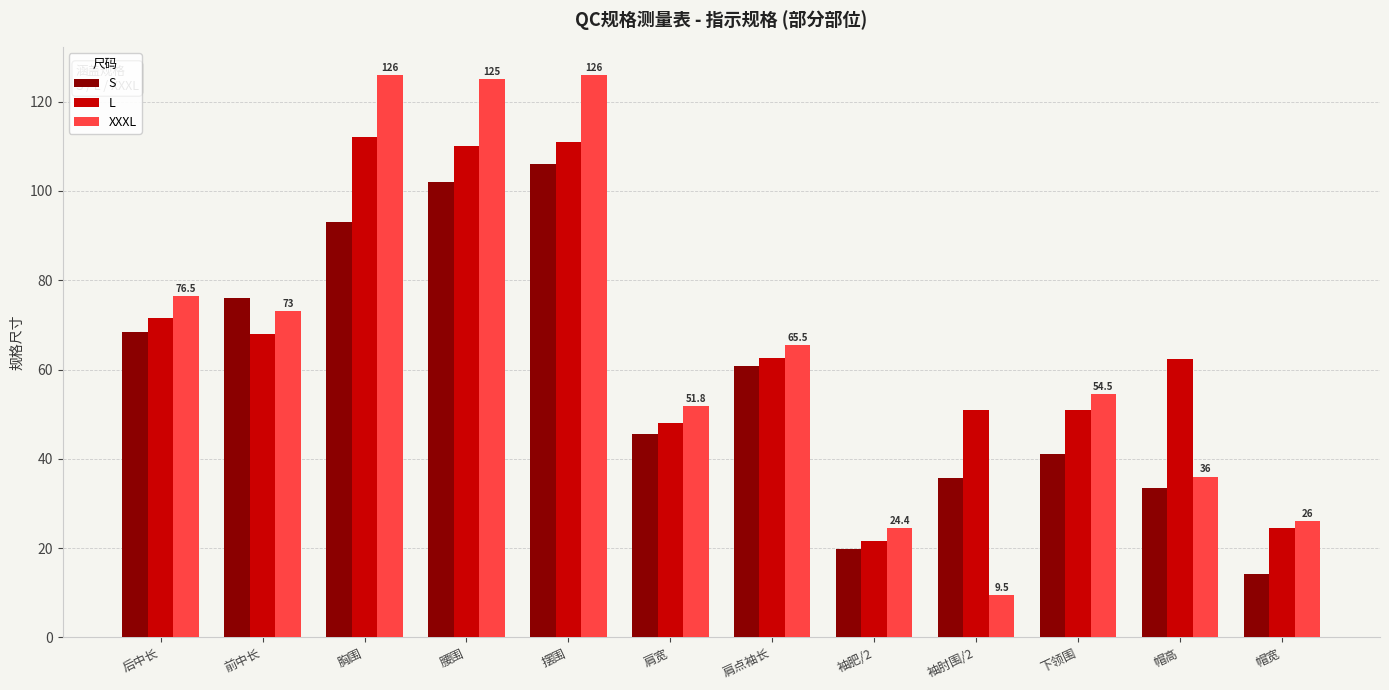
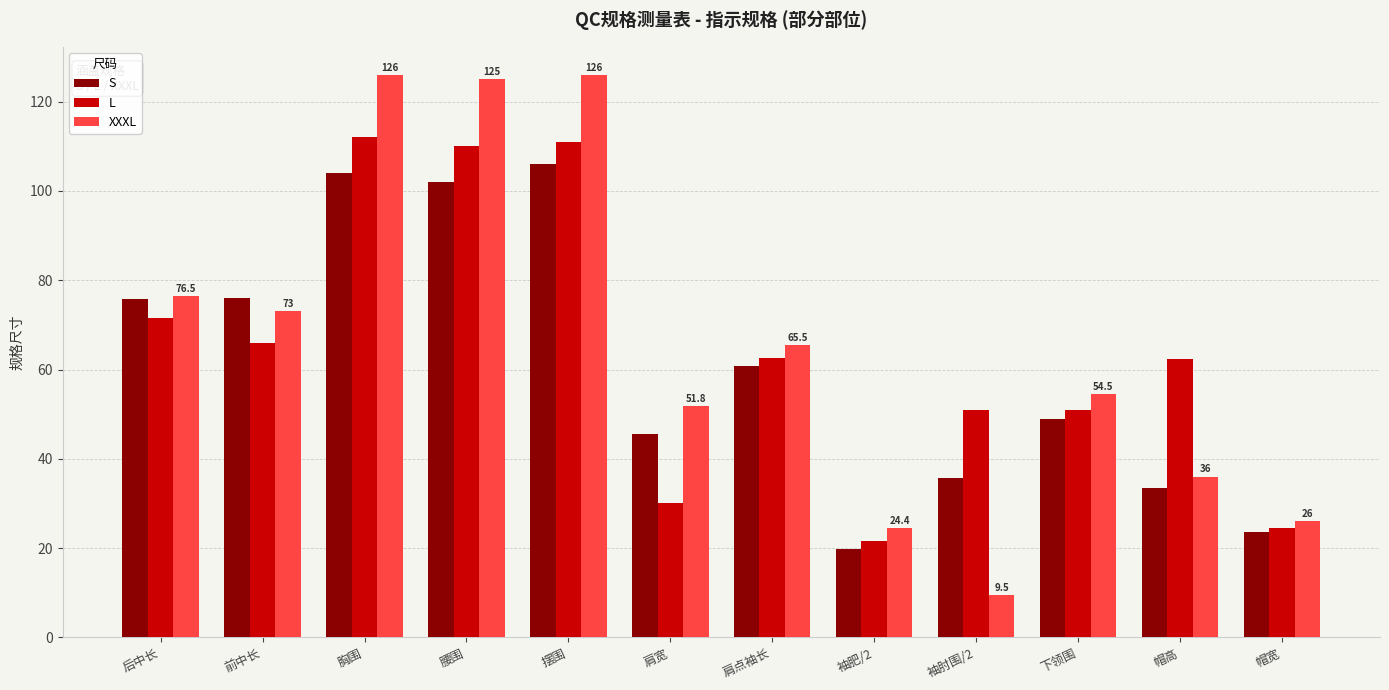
S, 后中长: 69 -> 76
L, 前中长: 68 -> 66
S, 胸围: 93 -> 104
L, 肩宽: 48 -> 30
S, 下领围: 41 -> 49
S, 帽宽: 14 -> 24
